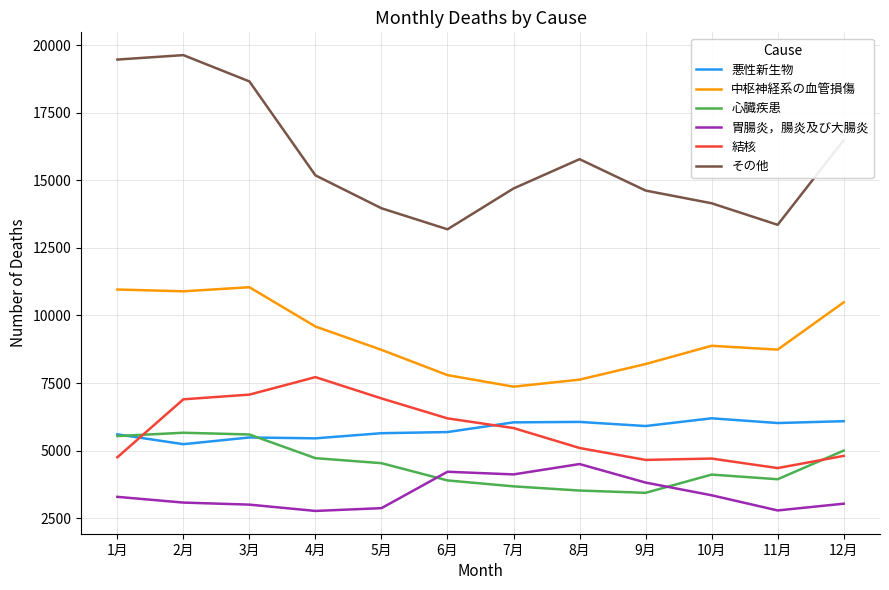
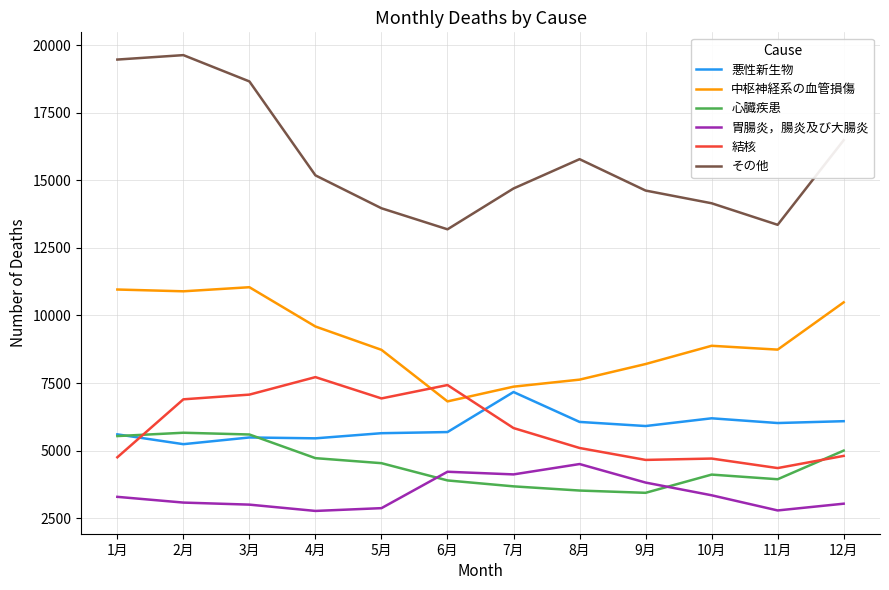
中枢神経系の血管損傷, 6月: 7800 -> 6800
結核, 6月: 6200 -> 7400
悪性新生物, 7月: 6000 -> 7200
